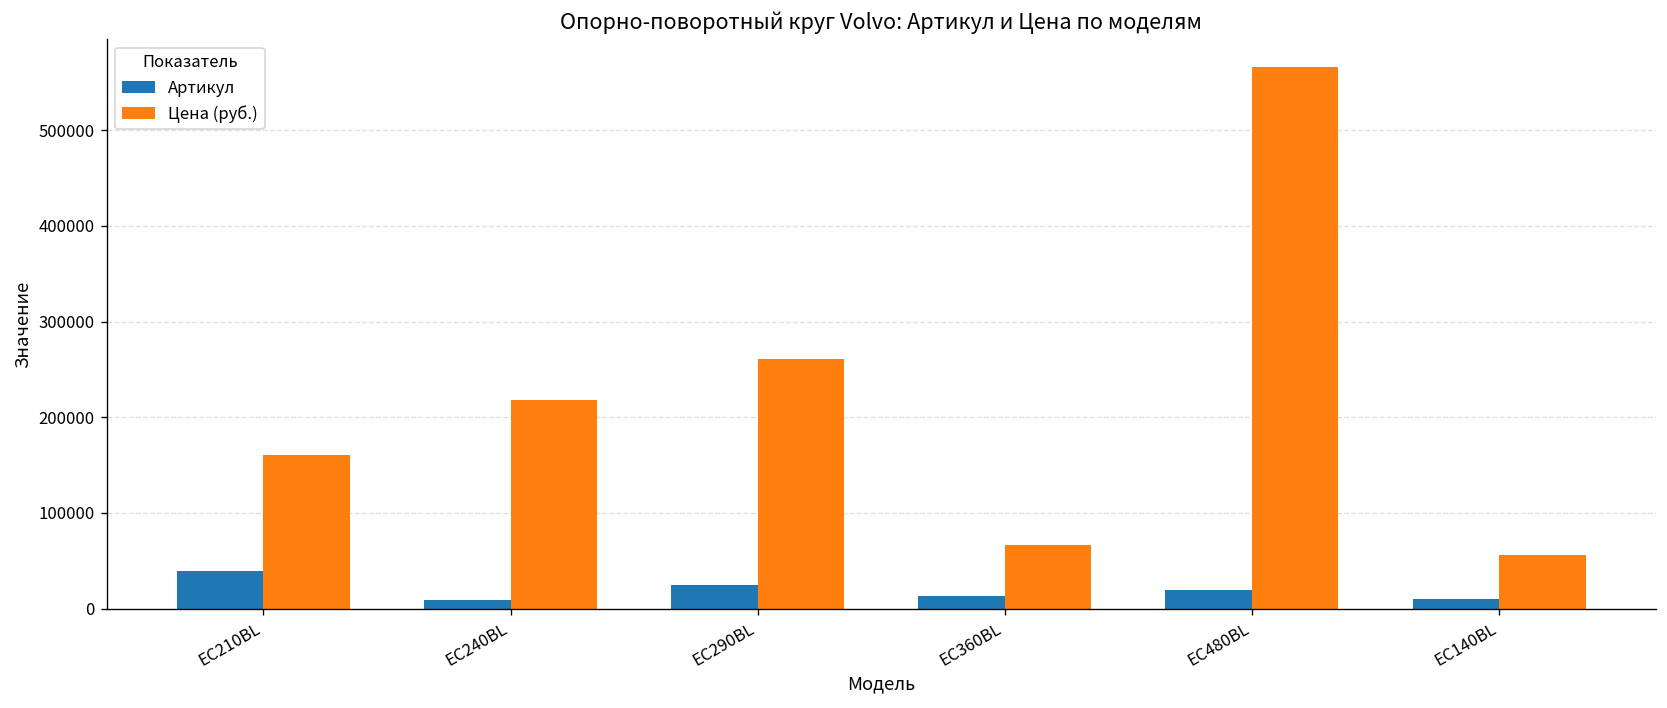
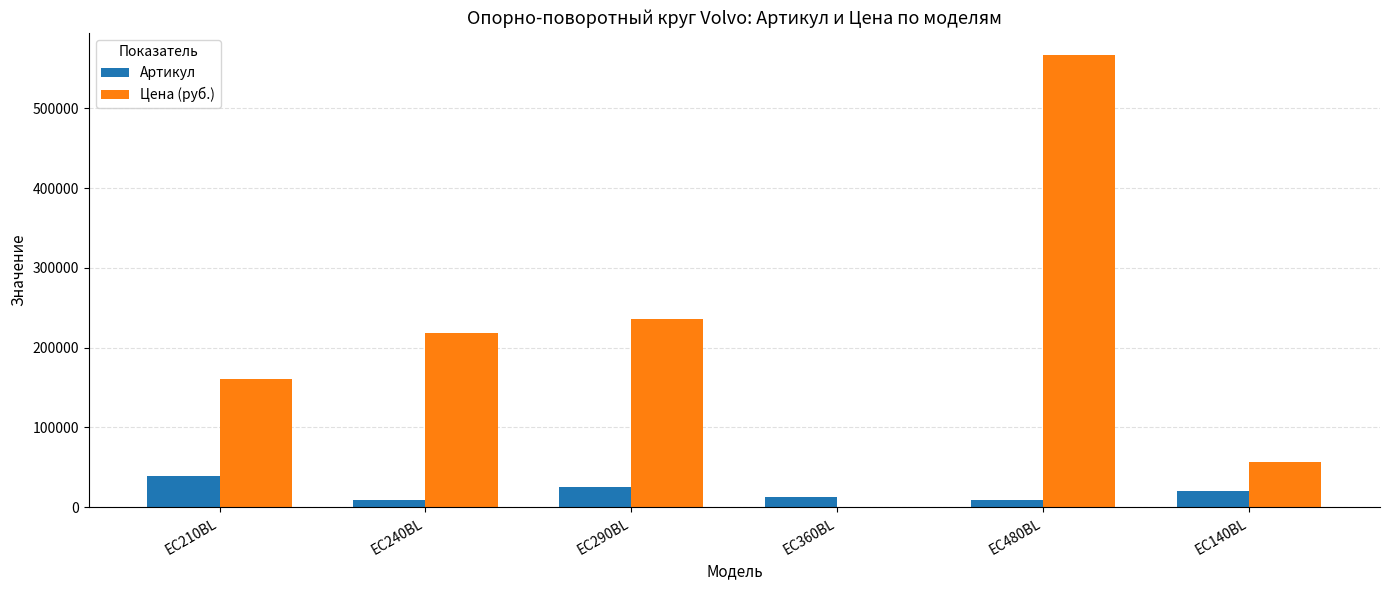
Цена (руб.), EC290BL: 260000 -> 240000
Цена (руб.), EC360BL: 70000 -> 0
Артикул, EC480BL: 20000 -> 10000
Артикул, EC140BL: 10000 -> 20000
